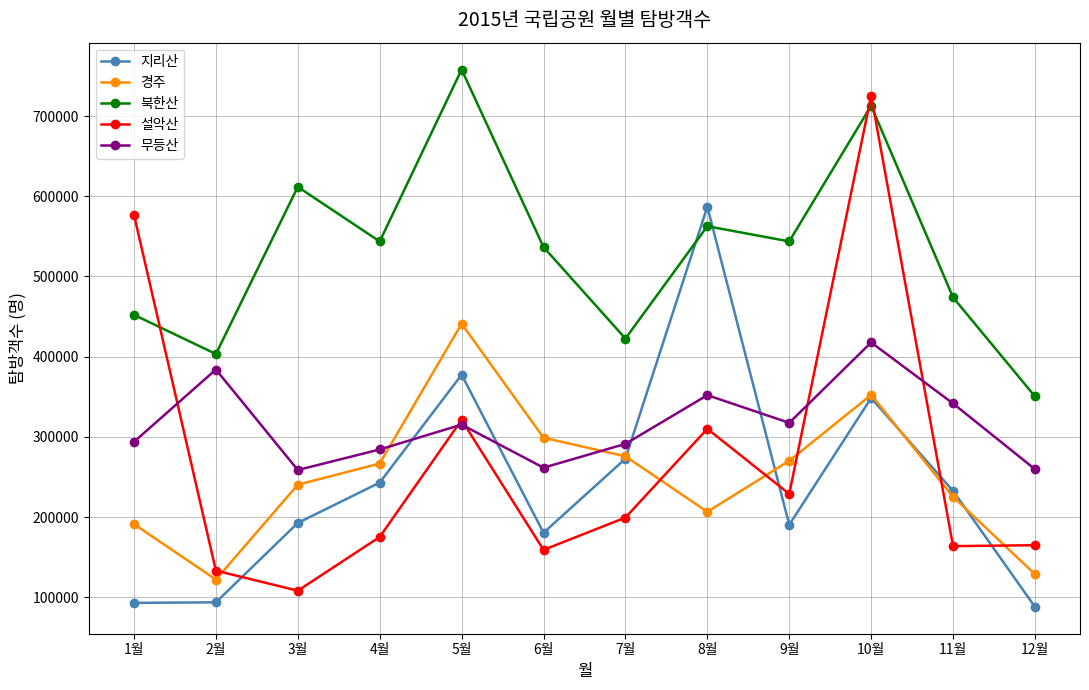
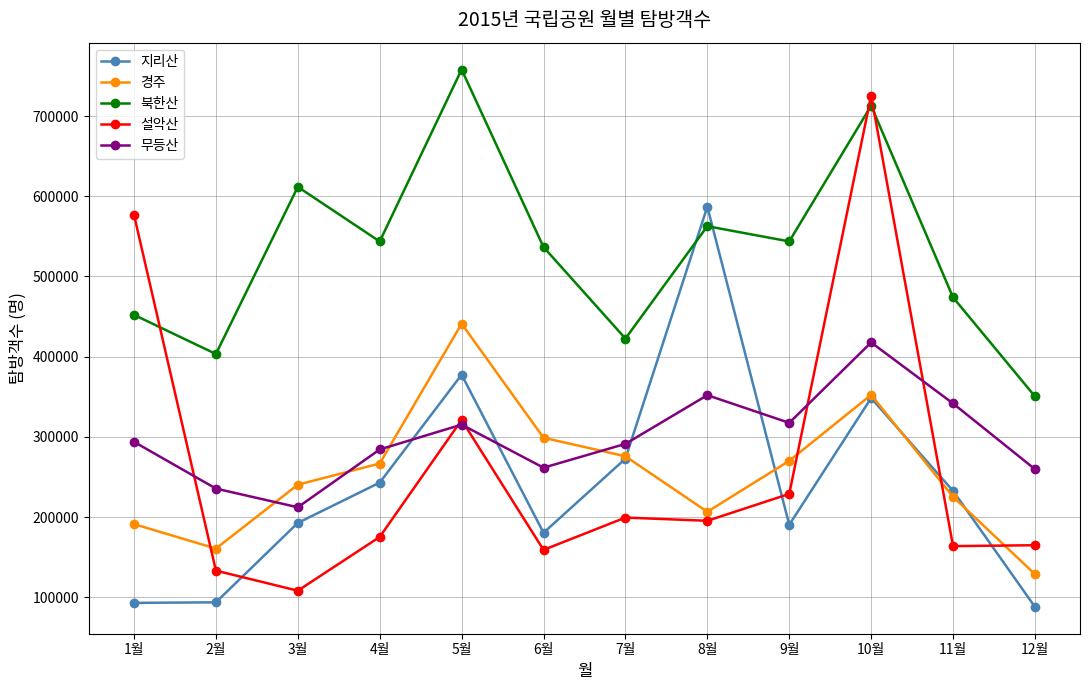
경주, 2월: 120000 -> 160000
무등산, 2월: 380000 -> 240000
무등산, 3월: 260000 -> 210000
설악산, 8월: 310000 -> 200000
